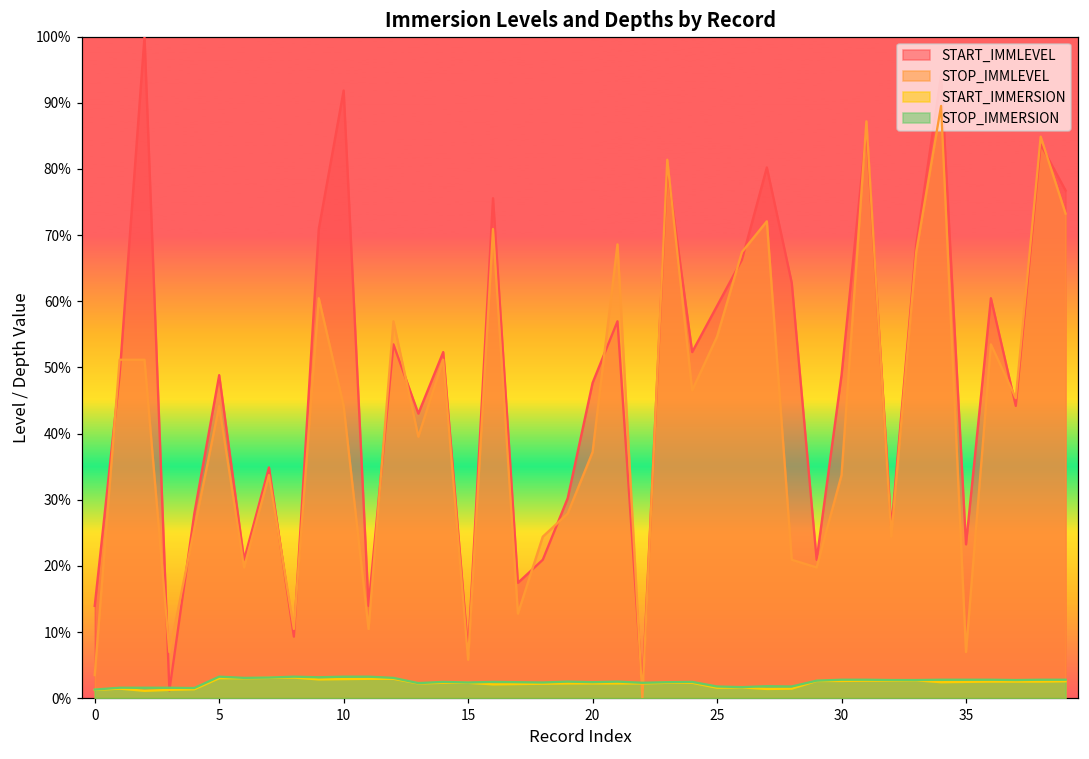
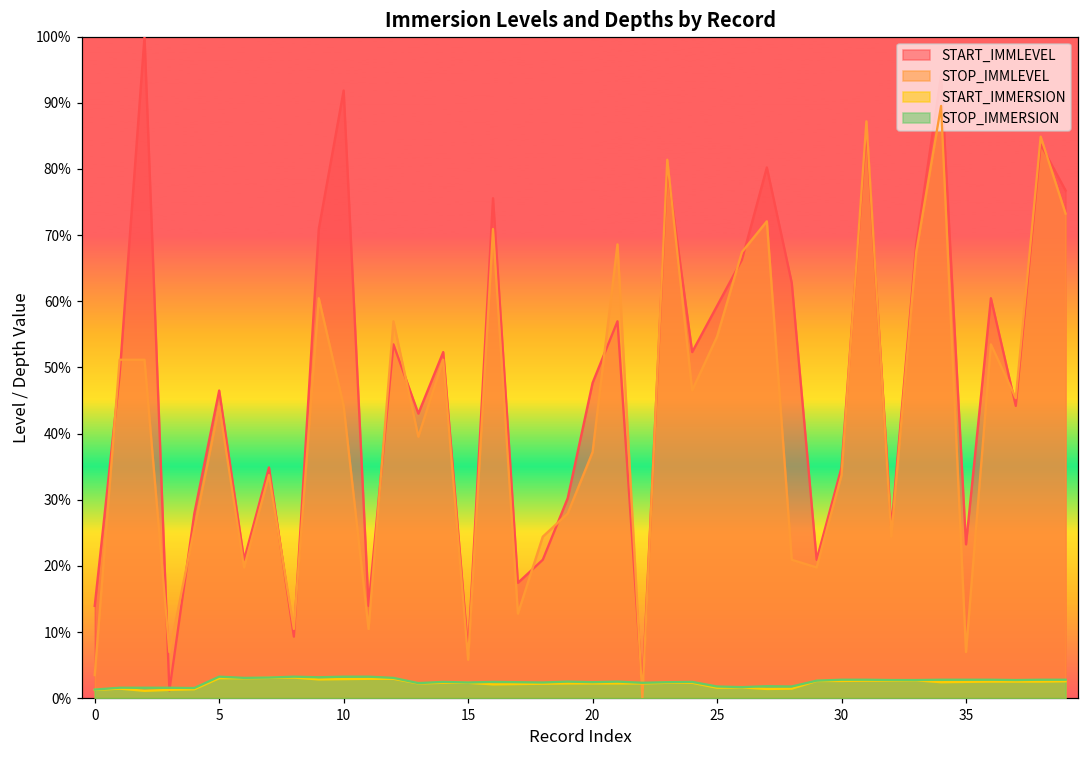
START_IMMLEVEL, 5: 49% -> 47%
START_IMMLEVEL, 30: 49% -> 35%
